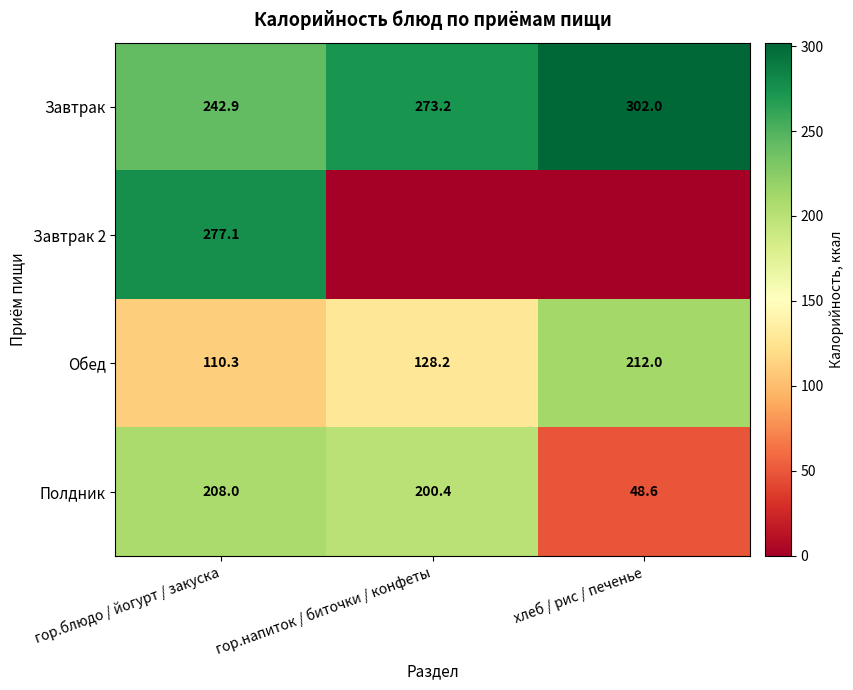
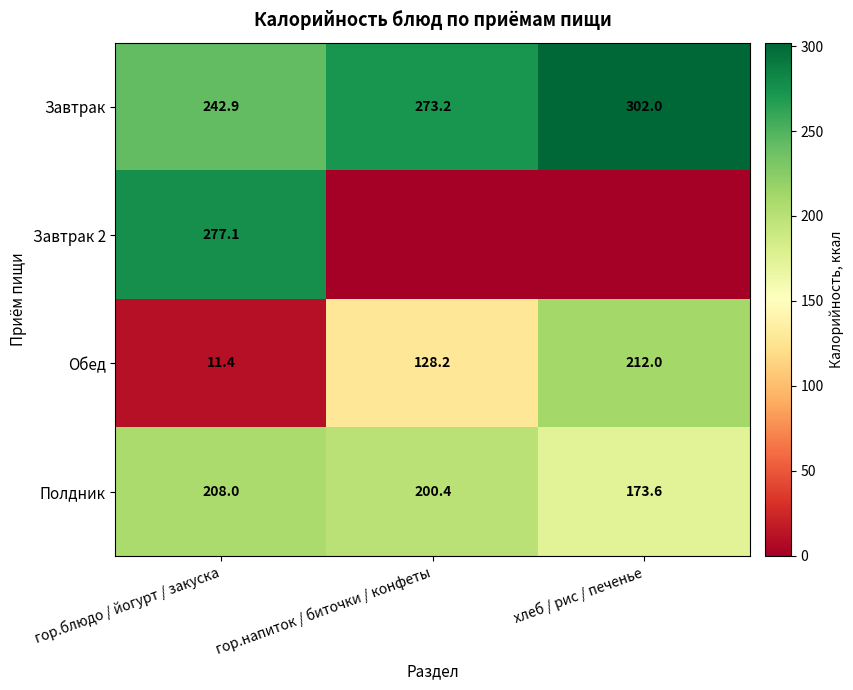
Обед, гор.блюдо / йогурт / закуска: 110.3 -> 11.4
Полдник, хлеб / рис / печенье: 48.6 -> 173.6
